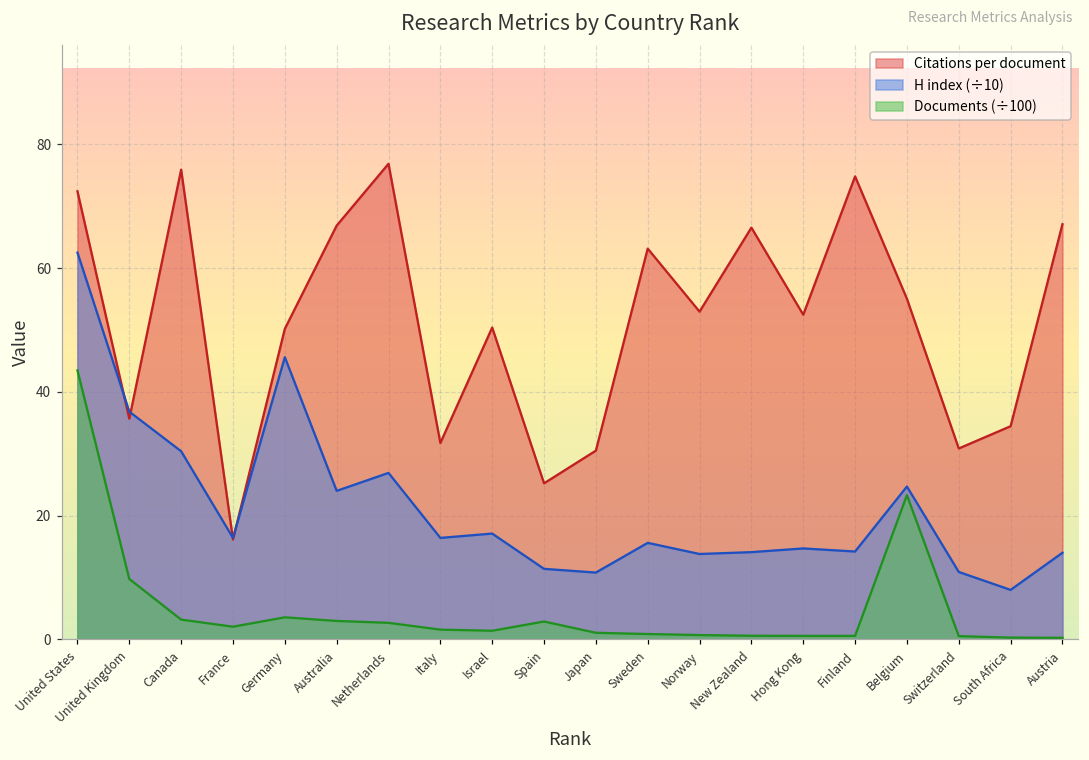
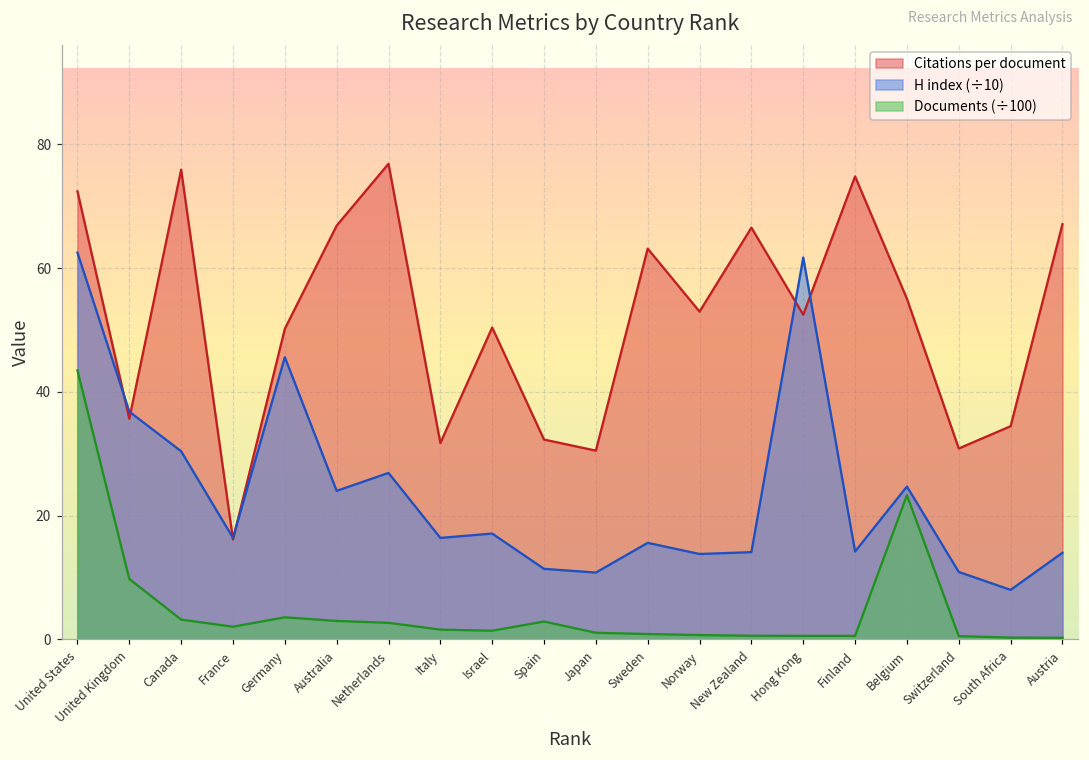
Citations per document, Spain: 25 -> 32
H index (÷10), Hong Kong: 15 -> 62
